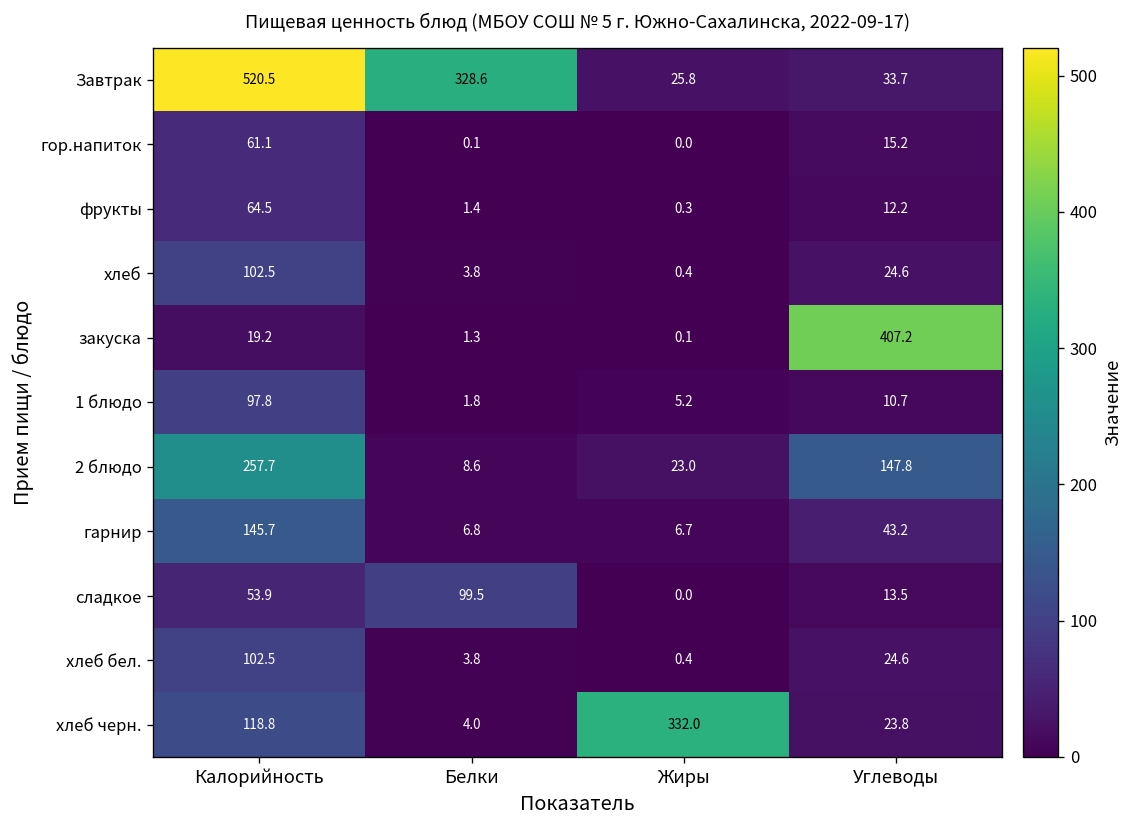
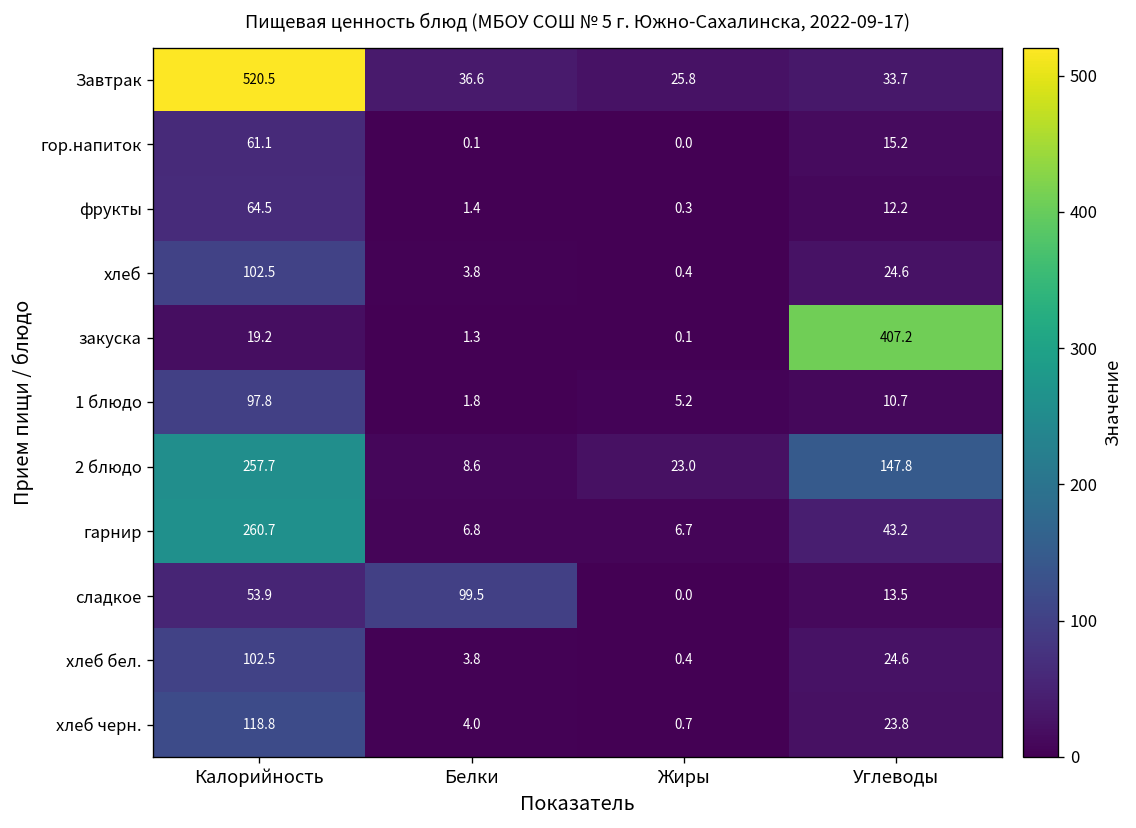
Завтрак, Белки: 328.6 -> 36.6
гарнир, Калорийность: 145.7 -> 260.7
хлеб черн., Жиры: 332.0 -> 0.7
